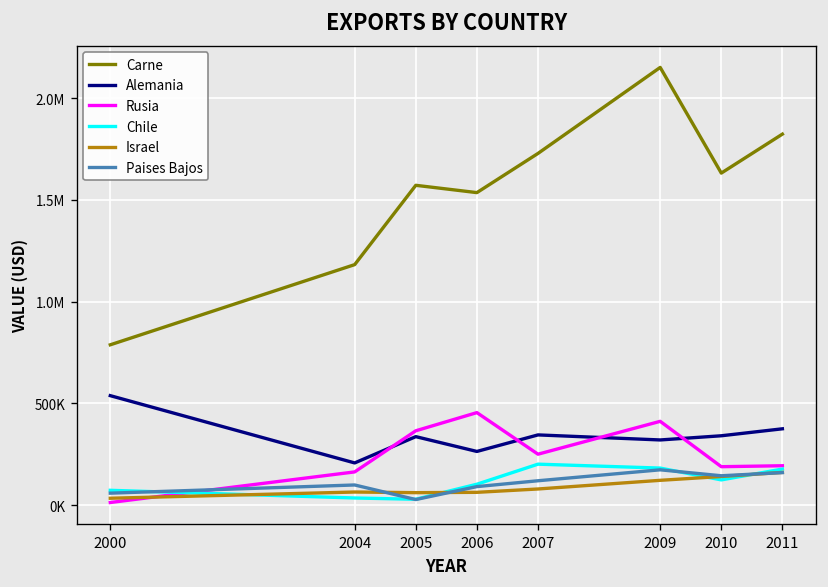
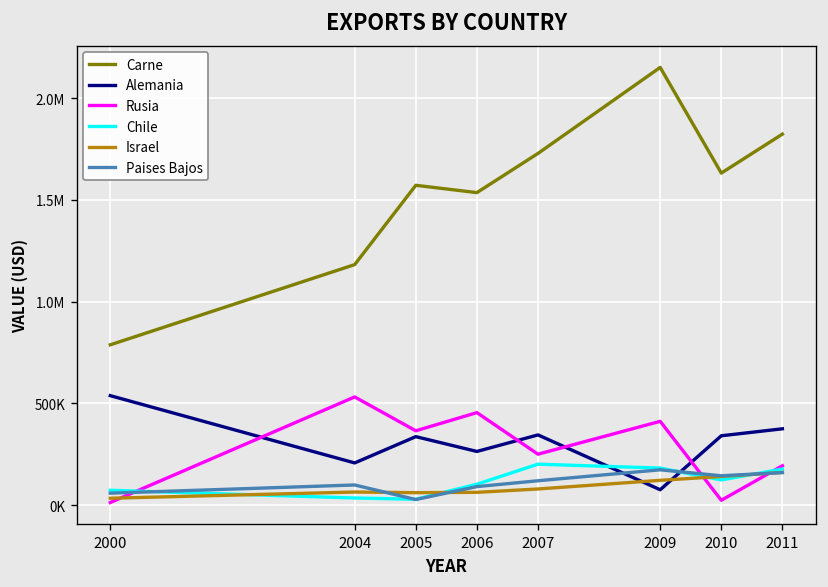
Rusia, 2004: 160000 -> 530000
Alemania, 2009: 320000 -> 80000
Rusia, 2010: 190000 -> 20000
